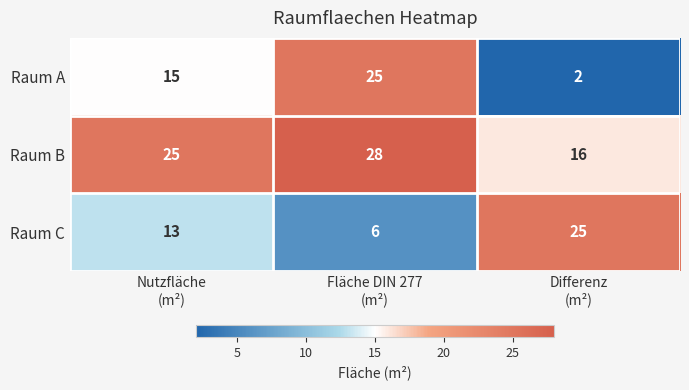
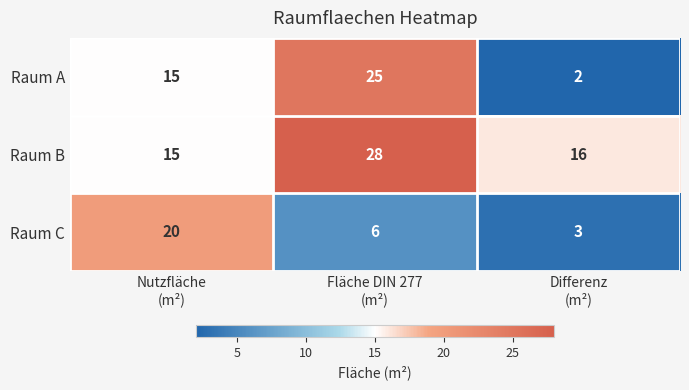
Raum B, Nutzfläche (m²): 25 -> 15
Raum C, Nutzfläche (m²): 13 -> 20
Raum C, Differenz (m²): 25 -> 3
